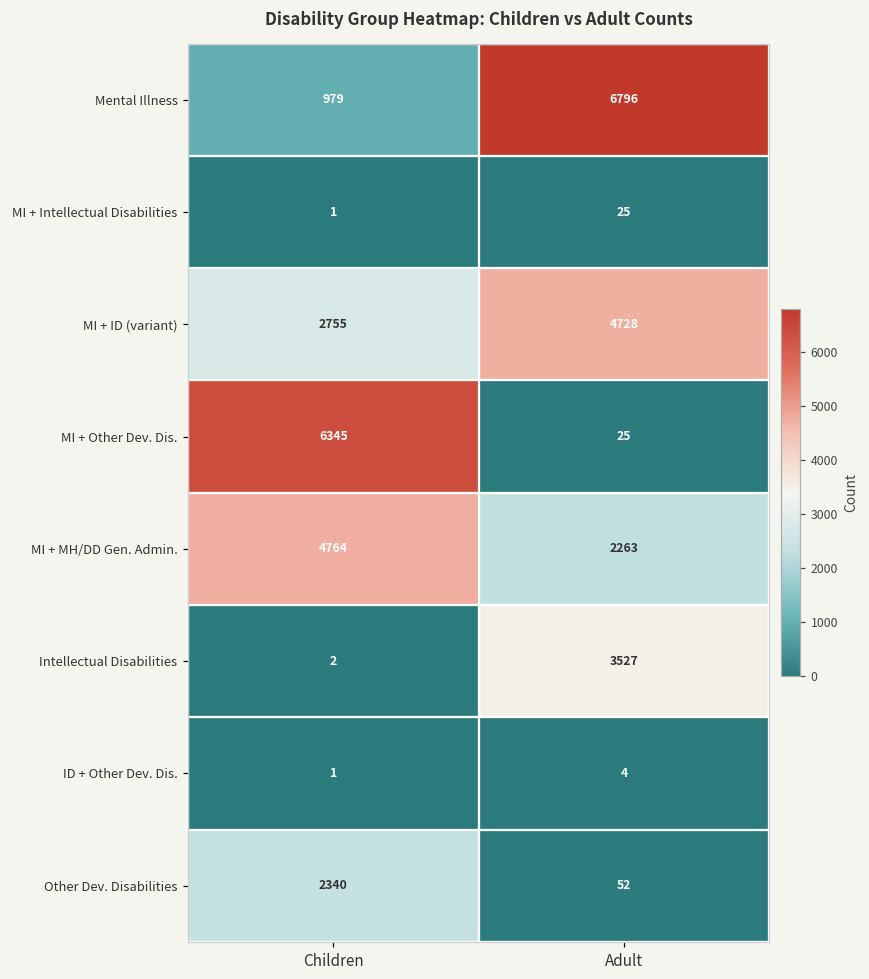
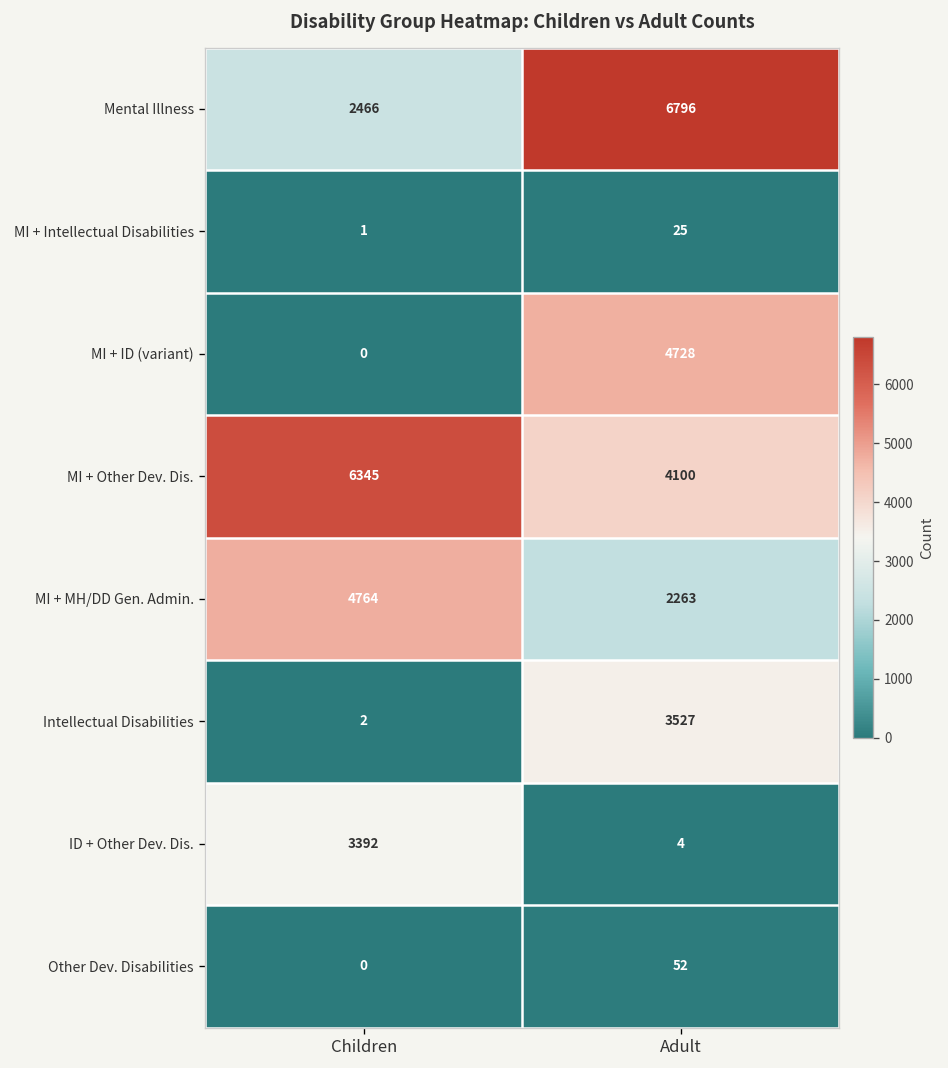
Mental Illness, Children: 979 -> 2466
MI + ID (variant), Children: 2755 -> 0
MI + Other Dev. Dis., Adult: 25 -> 4100
ID + Other Dev. Dis., Children: 1 -> 3392
Other Dev. Disabilities, Children: 2340 -> 0
